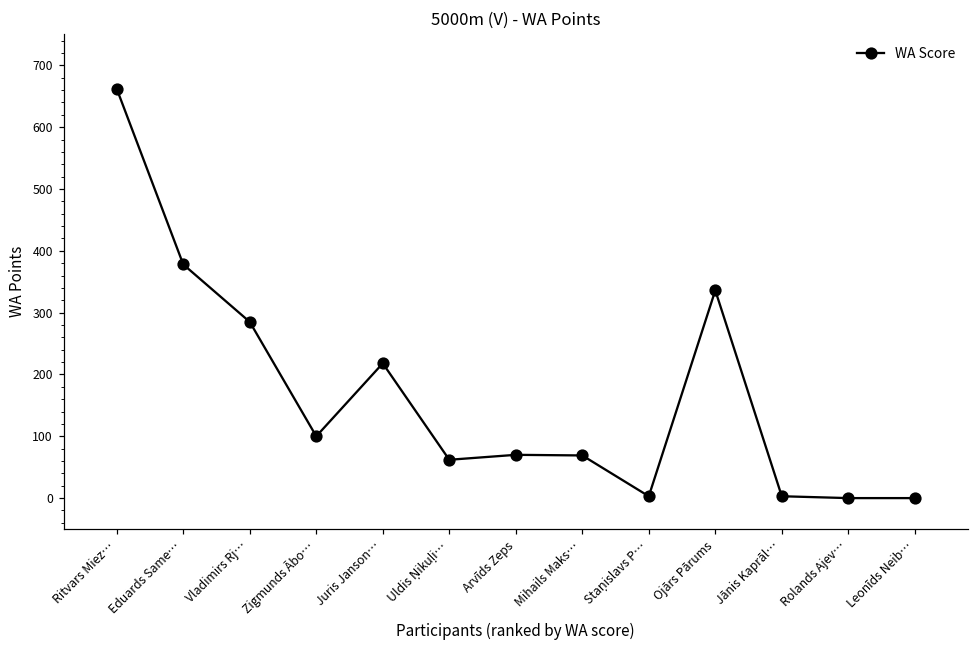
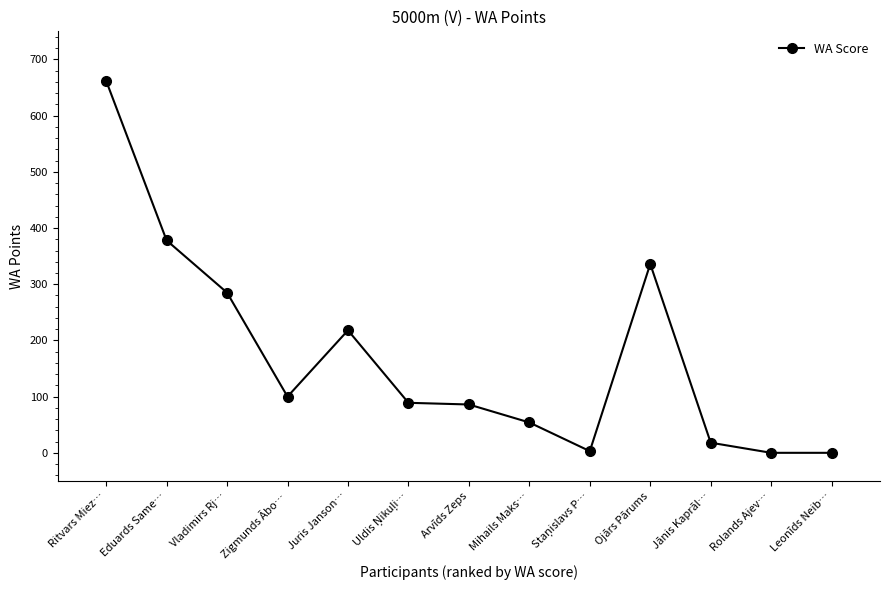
Uldis Ņikuļi…: 60 -> 90
Arvīds Zeps: 70 -> 90
Mihails Maks…: 70 -> 50
Jānis Kaprāl…: 0 -> 20
